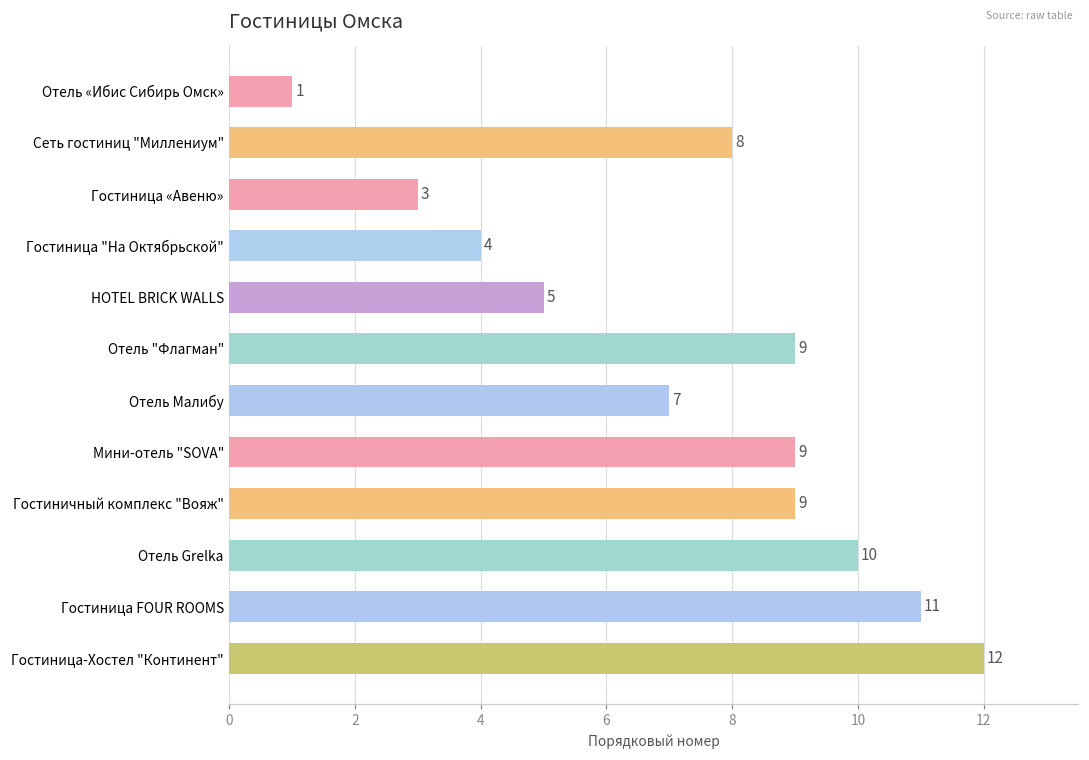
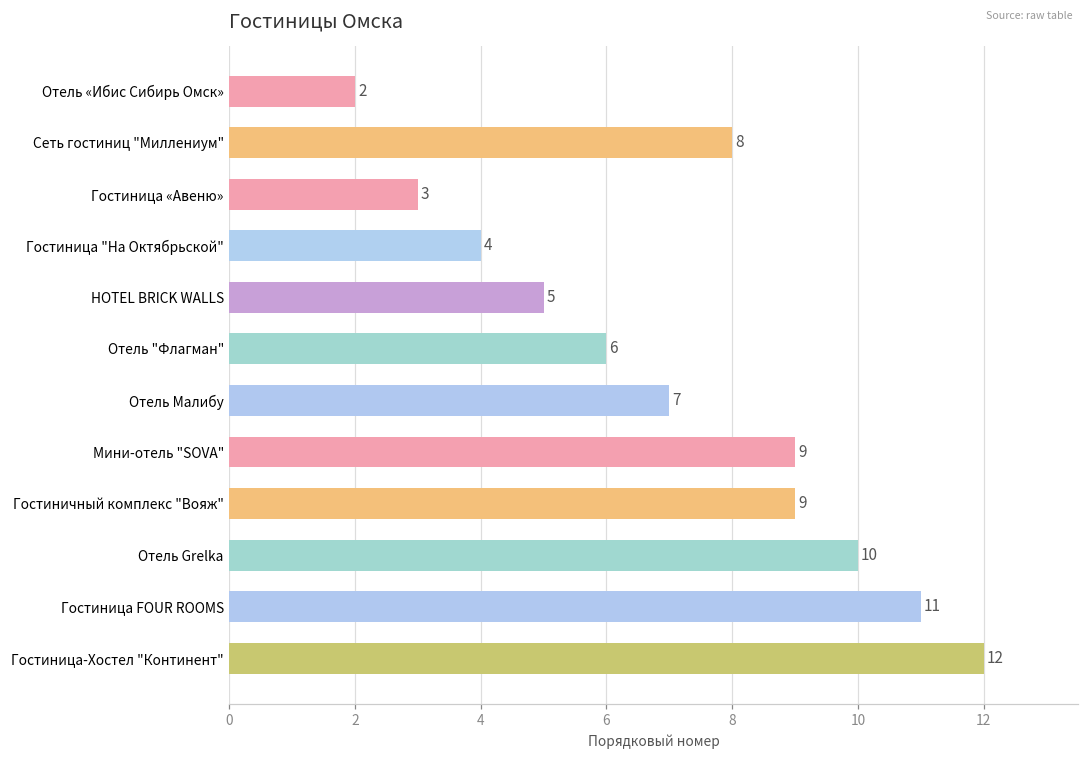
Отель «Ибис Сибирь Омск»: 1 -> 2
Отель "Флагман": 9 -> 6
